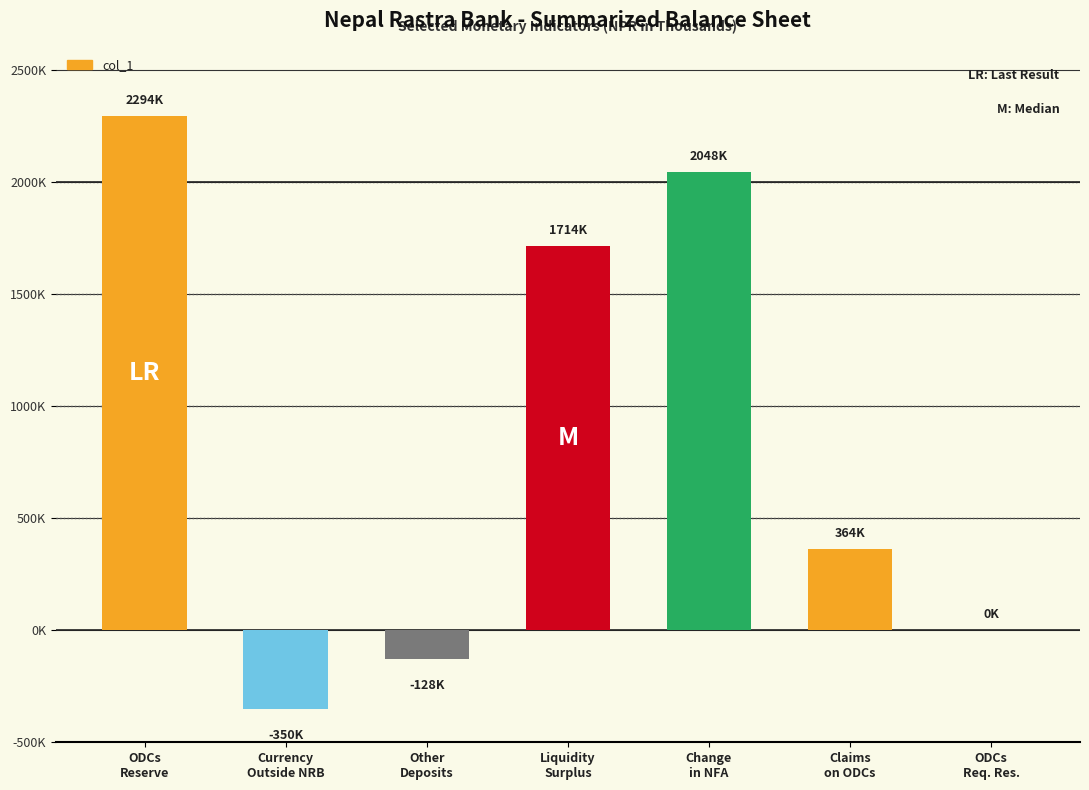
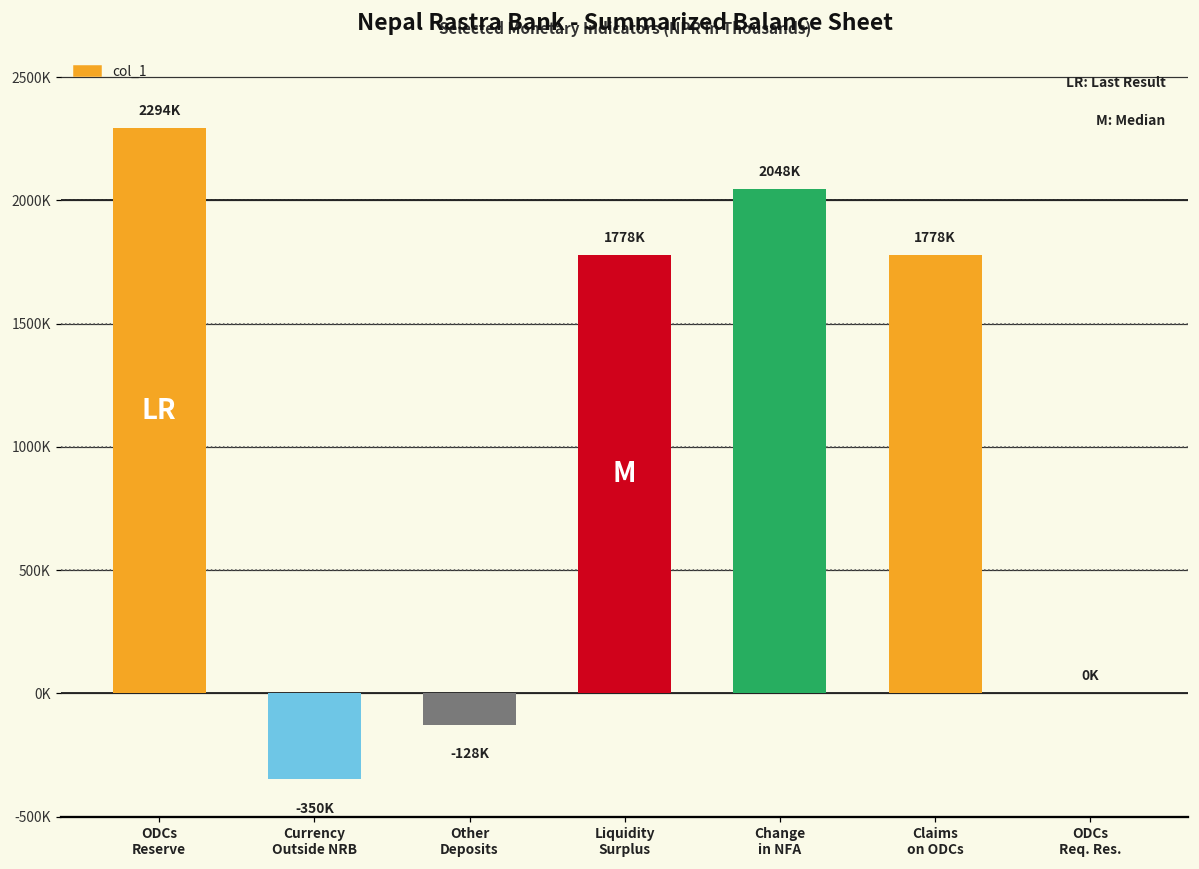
Liquidity Surplus: 1714K -> 1778K
Claims on ODCs: 364K -> 1778K
